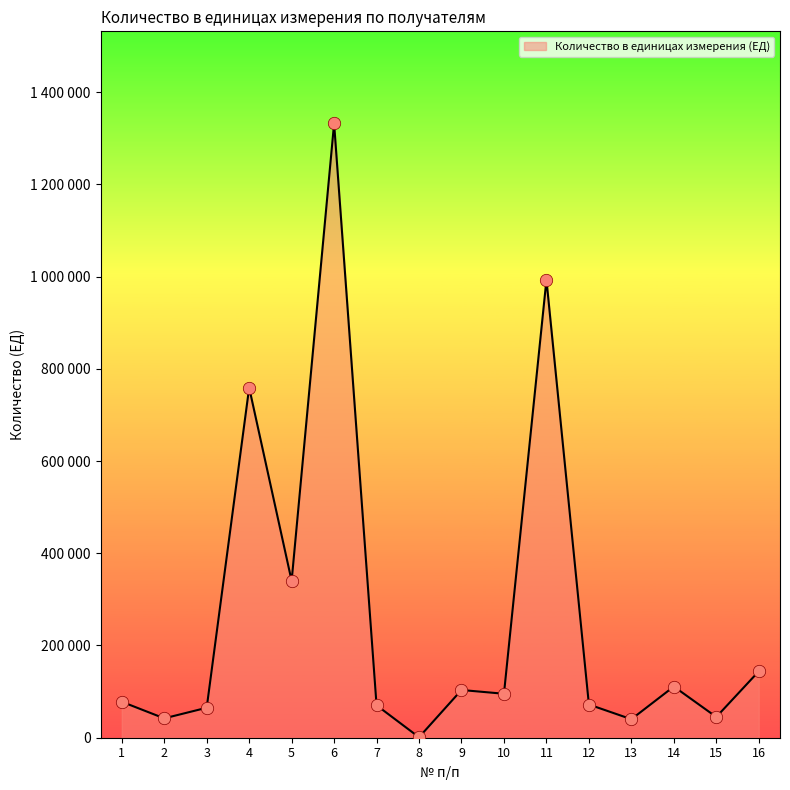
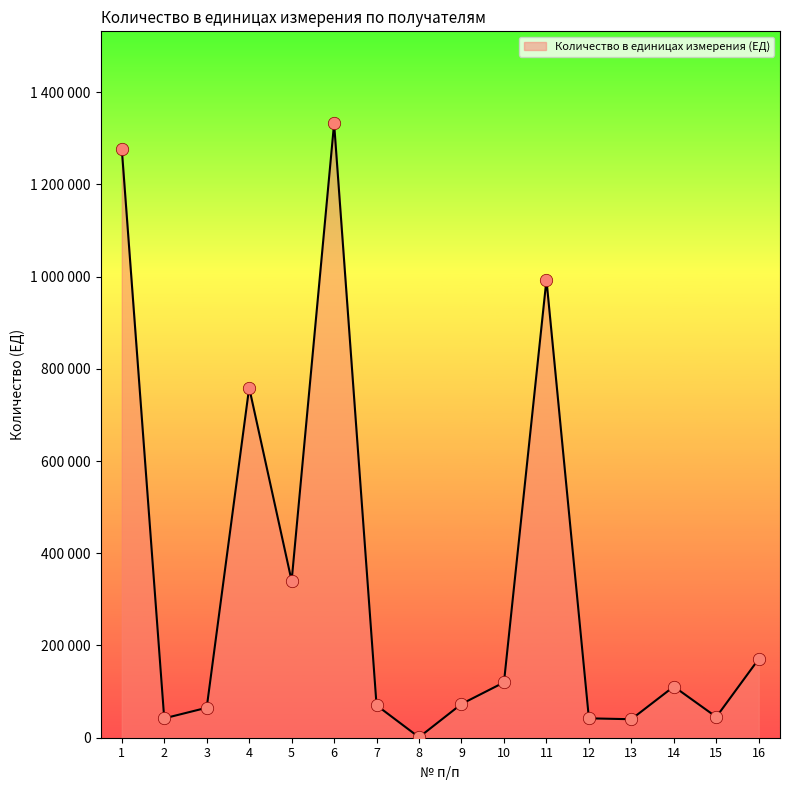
1: 80000 -> 1280000
9: 100000 -> 70000
10: 100000 -> 120000
12: 70000 -> 40000
16: 140000 -> 170000
